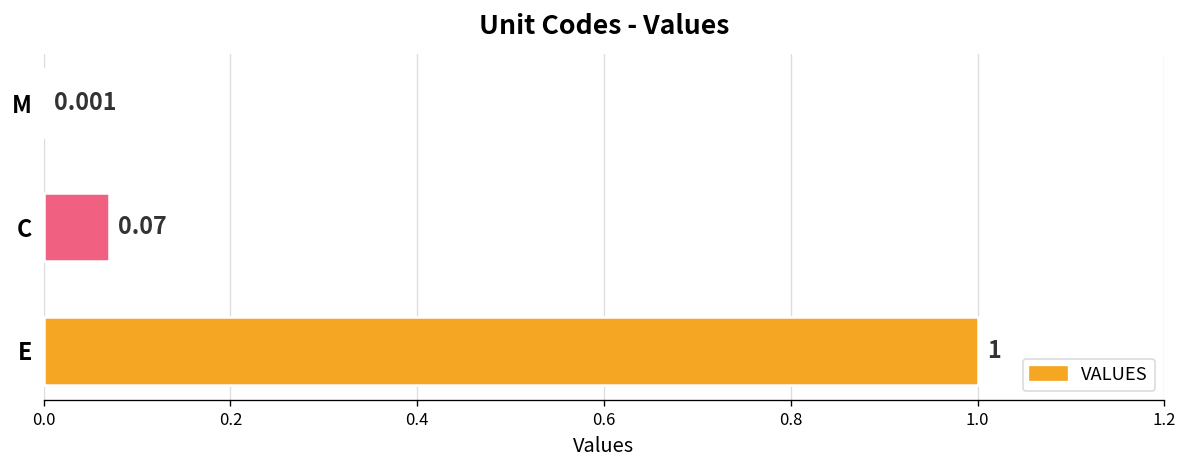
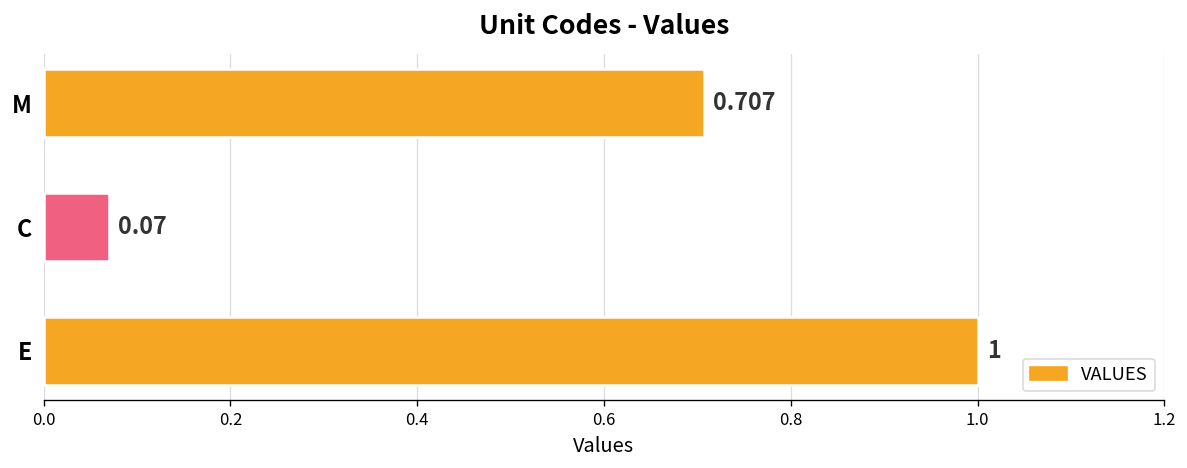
M: 0.001 -> 0.707
